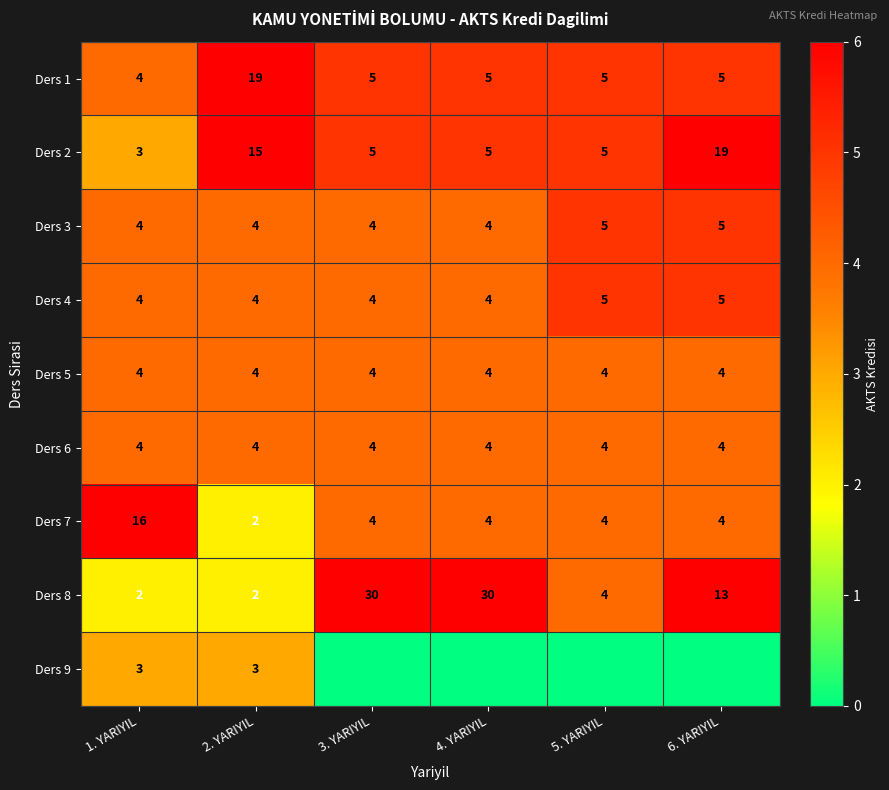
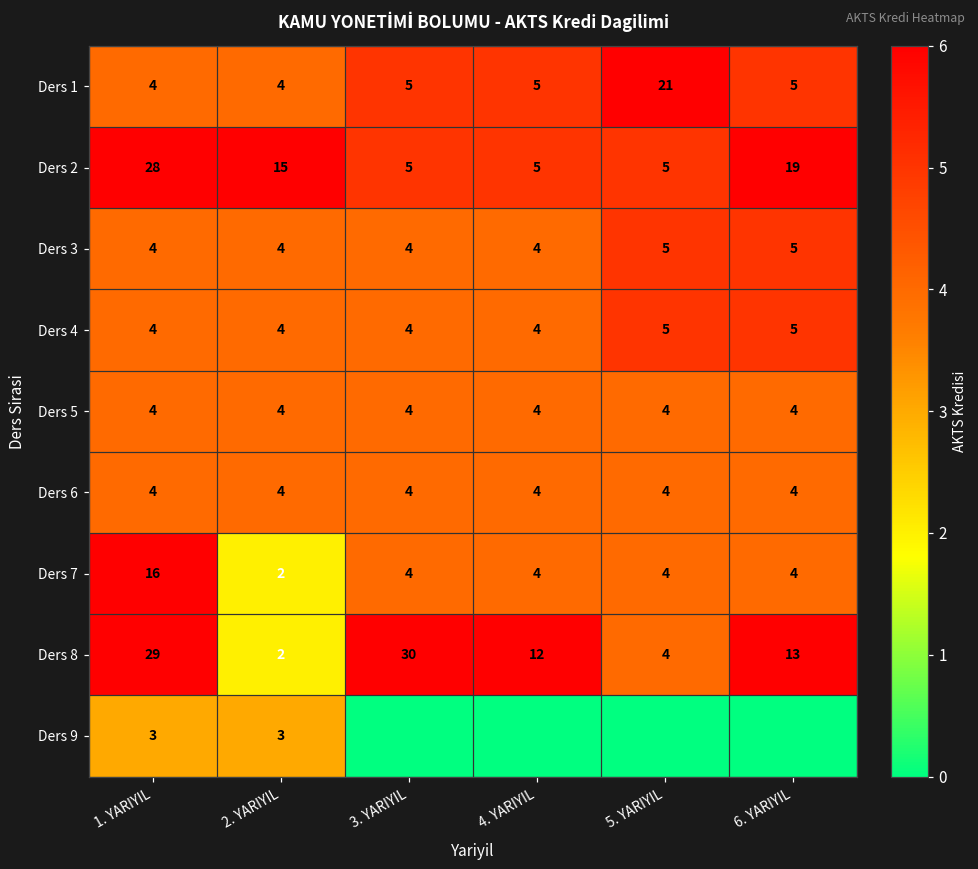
Ders 1, 2. YARIYIL: 19 -> 4
Ders 1, 5. YARIYIL: 5 -> 21
Ders 2, 1. YARIYIL: 3 -> 28
Ders 8, 1. YARIYIL: 2 -> 29
Ders 8, 4. YARIYIL: 30 -> 12
